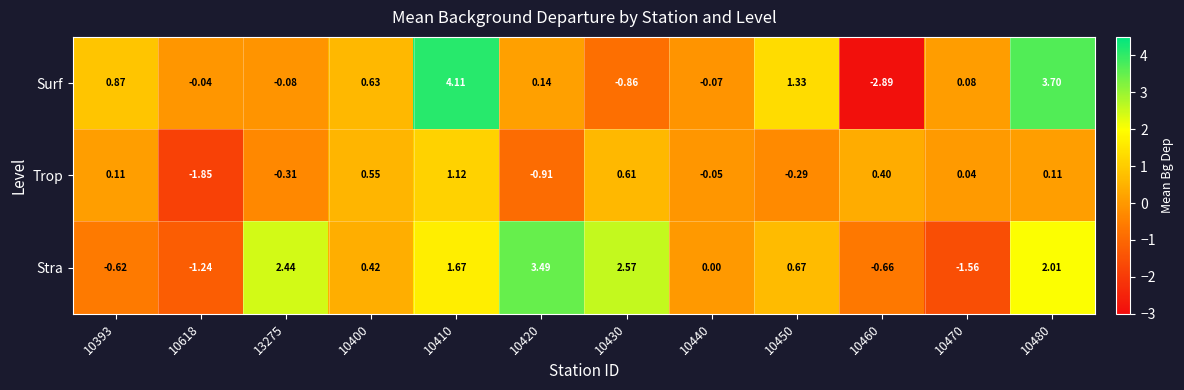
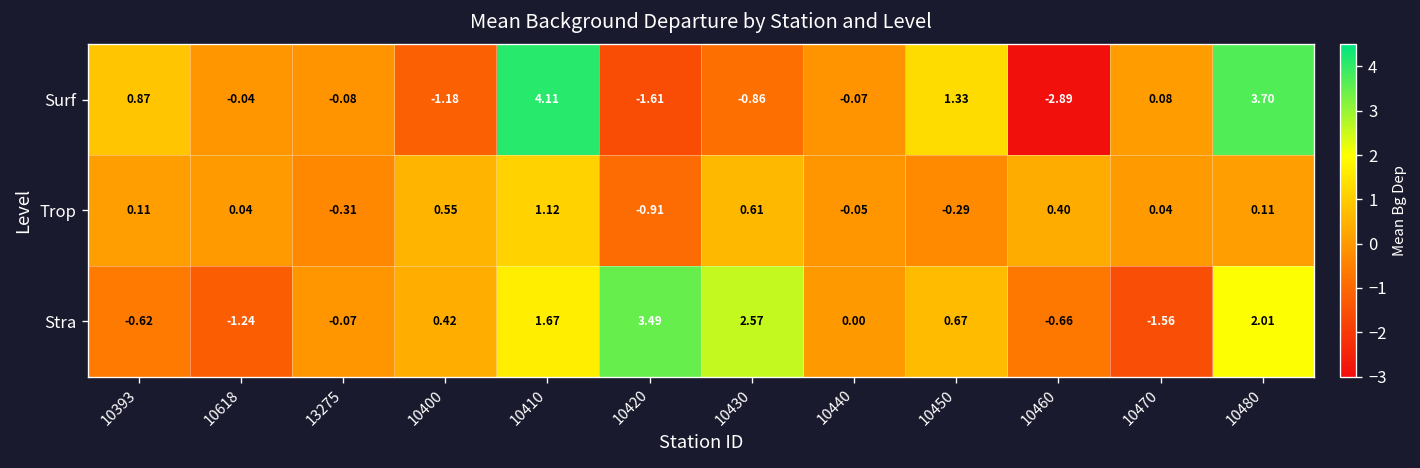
Surf, 10400: 0.63 -> -1.18
Surf, 10420: 0.14 -> -1.61
Trop, 10618: -1.85 -> 0.04
Stra, 13275: 2.44 -> -0.07
